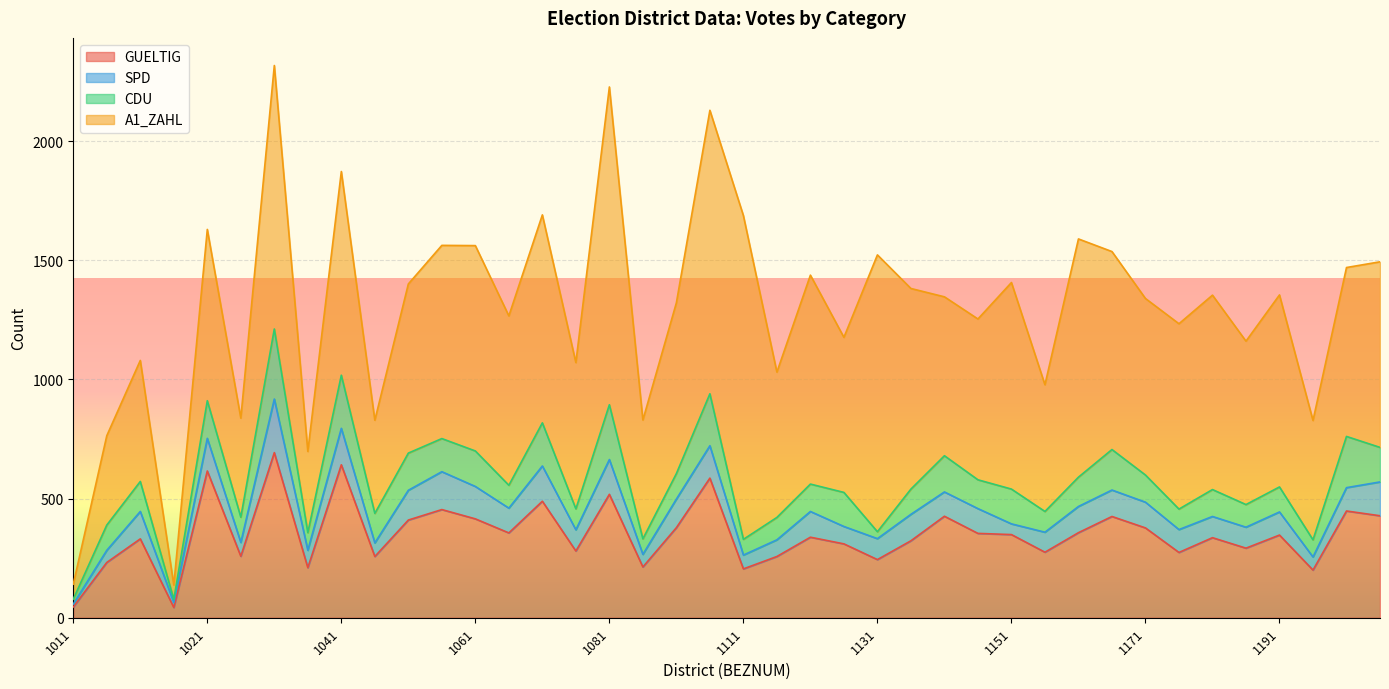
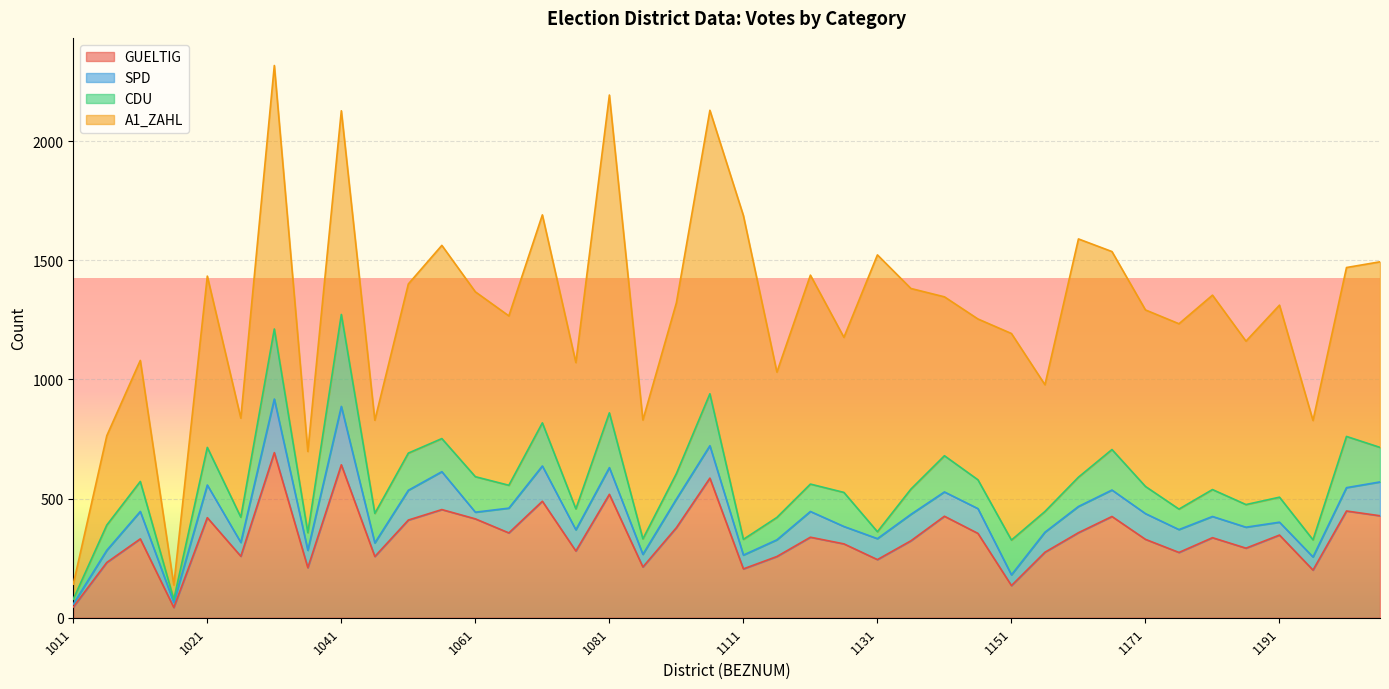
GUELTIG, 1021: 620 -> 420
SPD, 1041: 150 -> 250
CDU, 1041: 220 -> 390
SPD, 1061: 140 -> 30
A1_ZAHL, 1061: 860 -> 780
SPD, 1081: 150 -> 110
GUELTIG, 1151: 350 -> 140
GUELTIG, 1171: 380 -> 330
SPD, 1191: 100 -> 50
